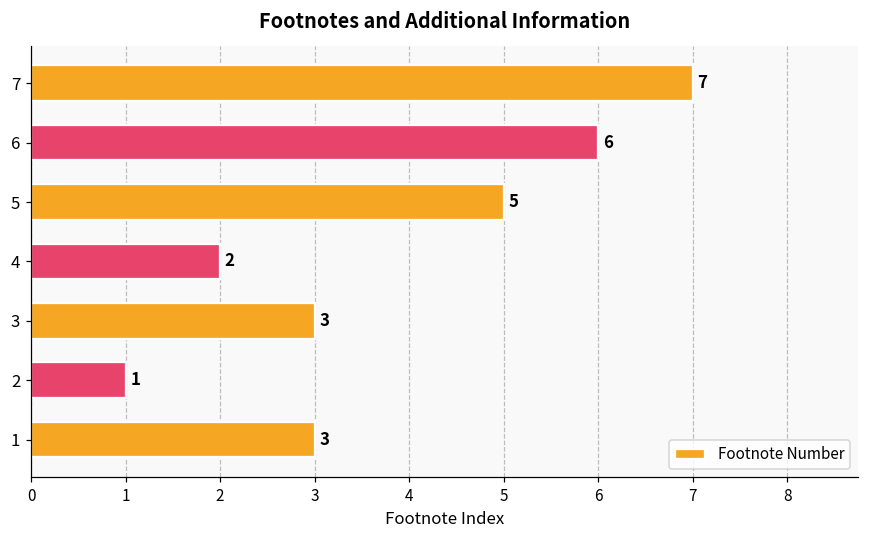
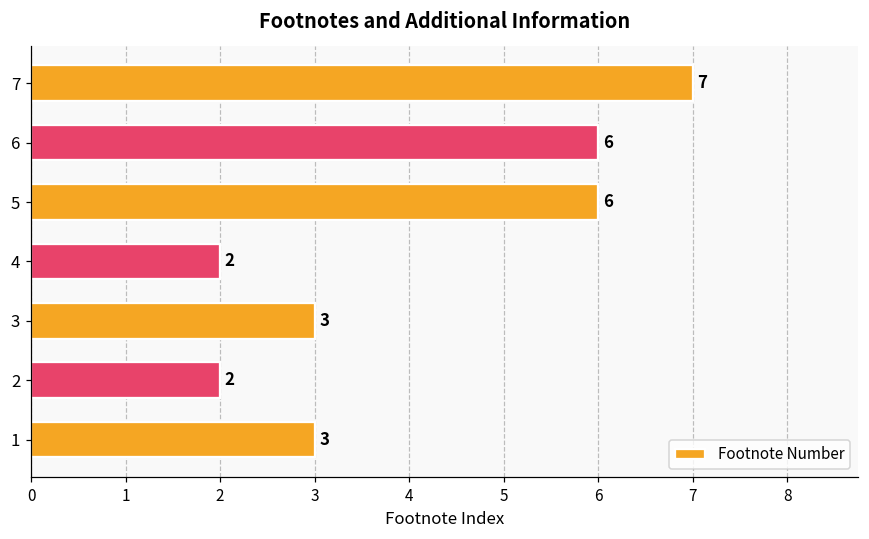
5: 5 -> 6
2: 1 -> 2
